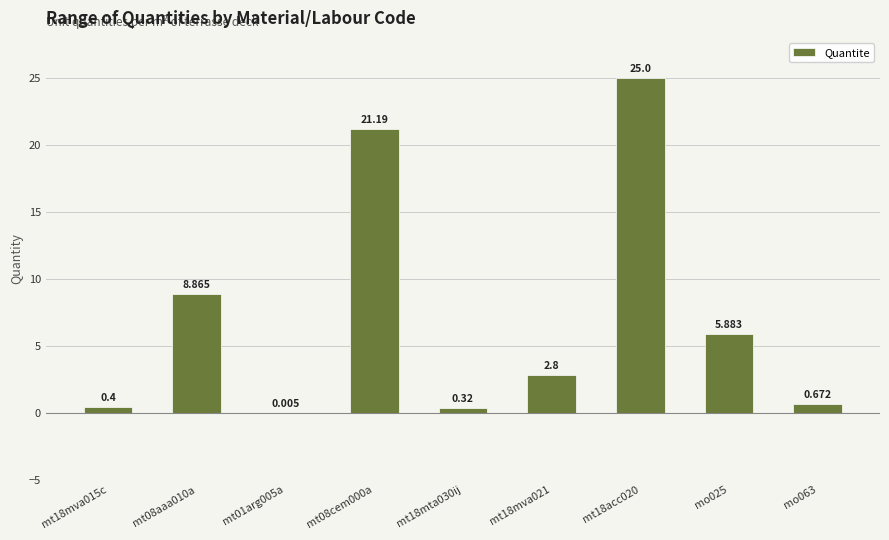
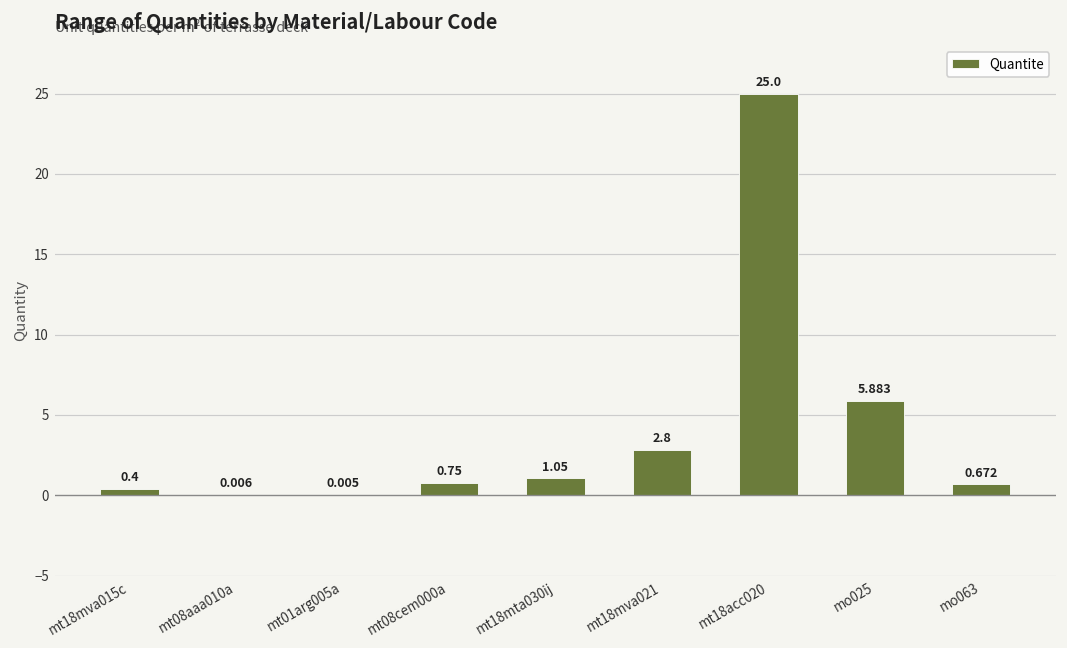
mt08aaa010a: 8.865 -> 0.006
mt08cem000a: 21.19 -> 0.75
mt18mta030ij: 0.32 -> 1.05
